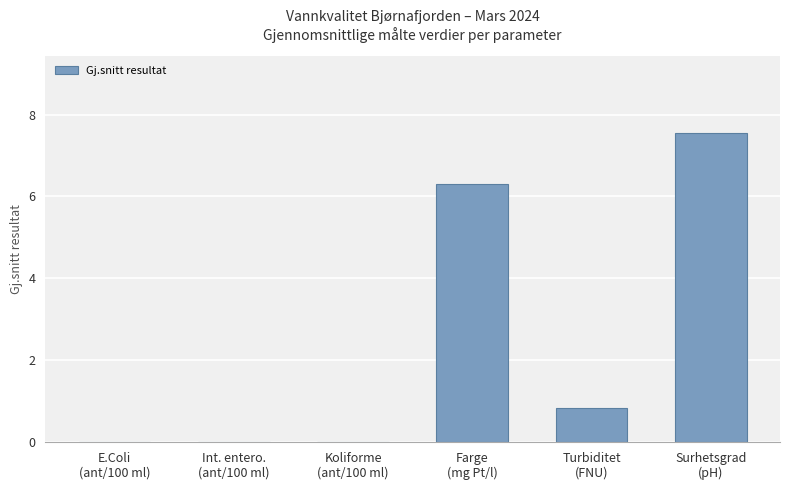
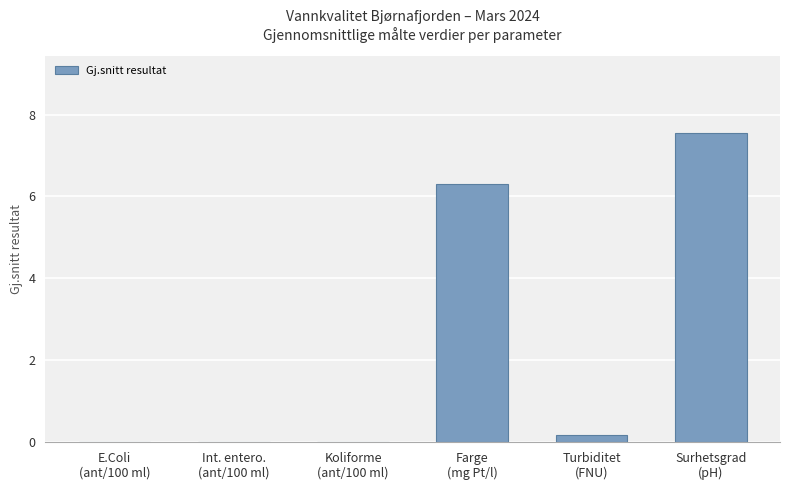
Turbiditet (FNU): 0.8 -> 0.2
